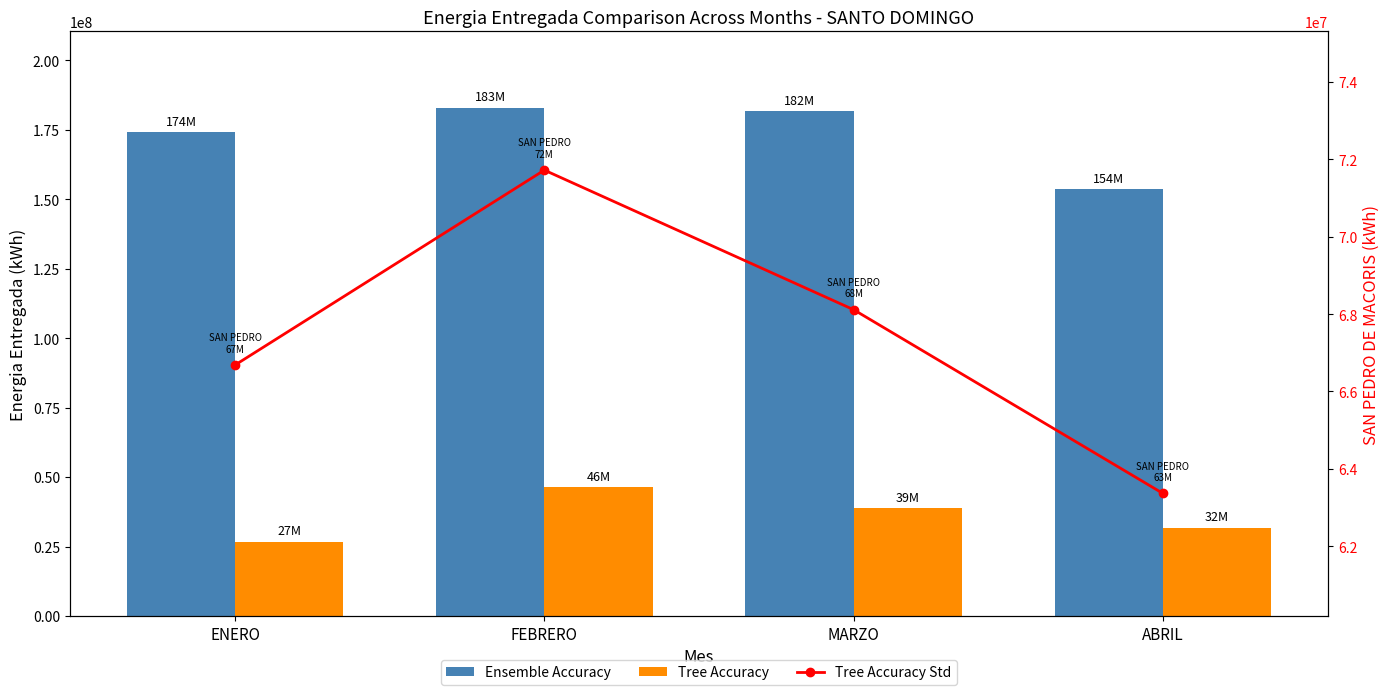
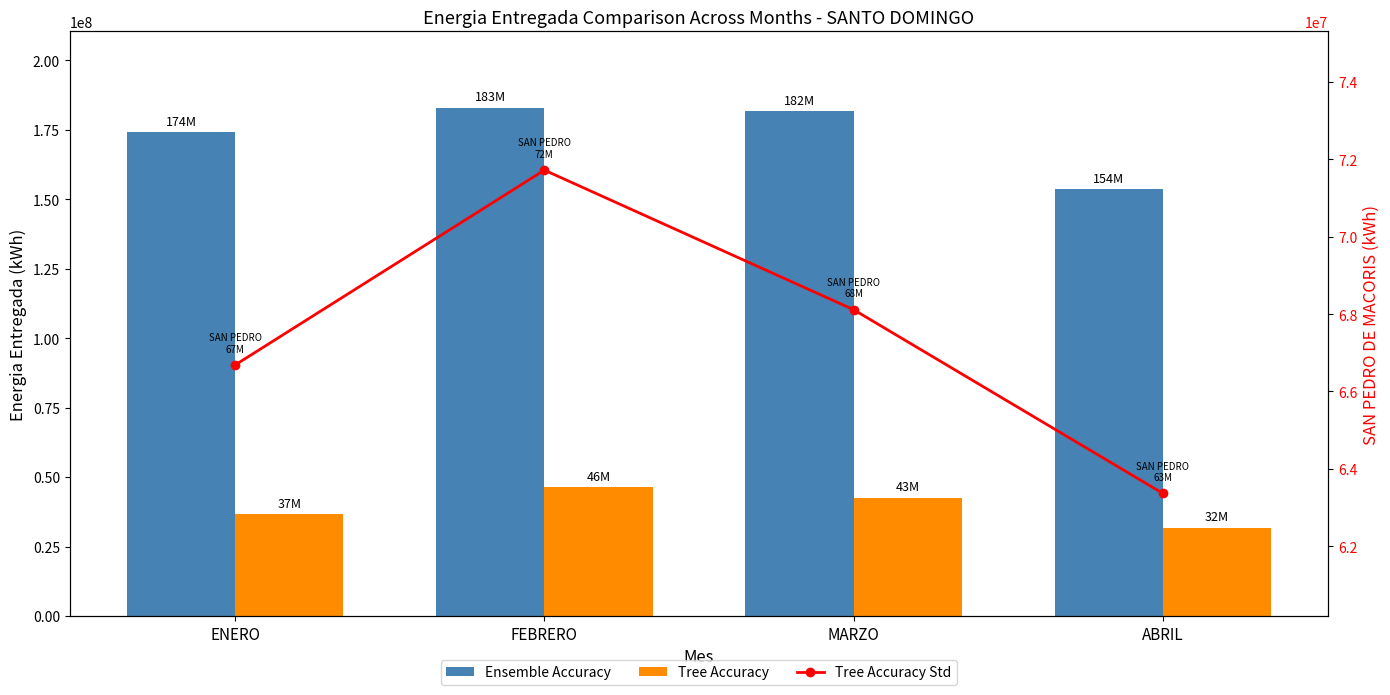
Tree Accuracy, ENERO: 27M -> 37M
Tree Accuracy, MARZO: 39M -> 43M
